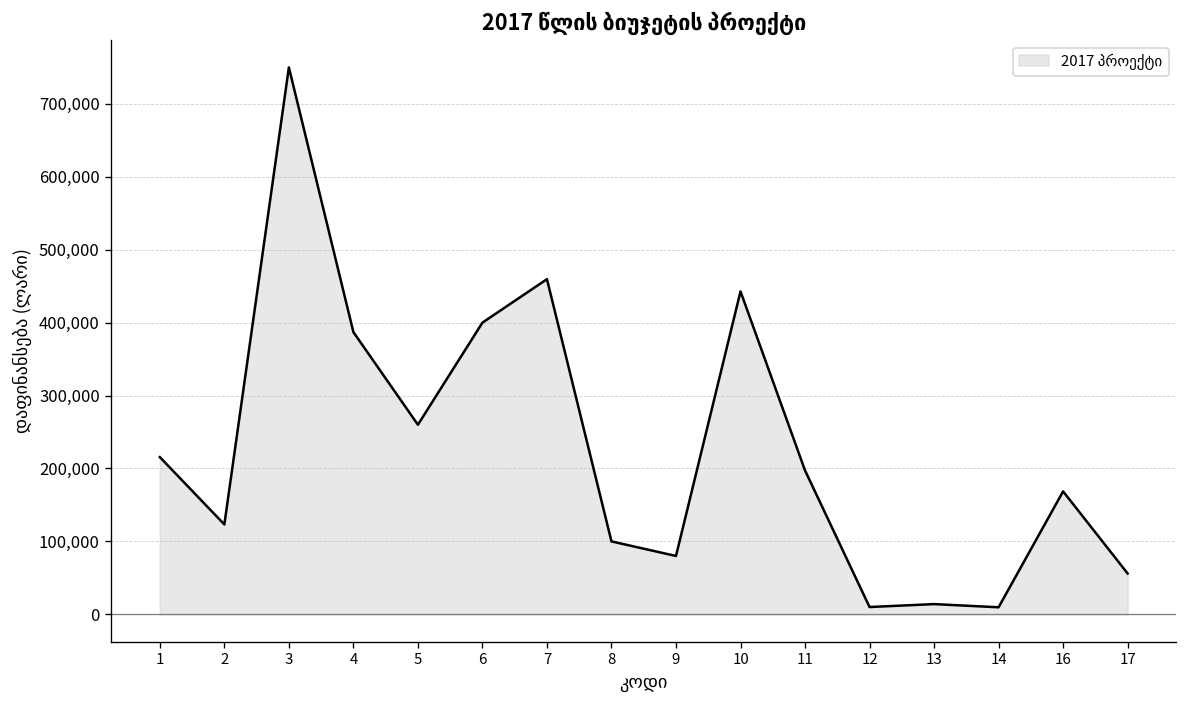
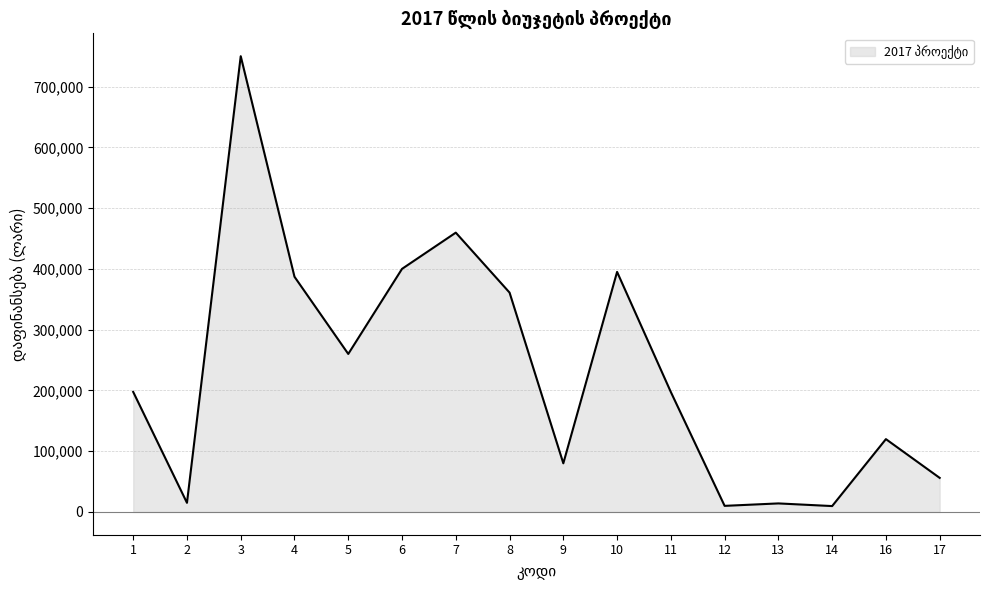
1: 220,000 -> 200,000
2: 120,000 -> 20,000
8: 100,000 -> 360,000
10: 440,000 -> 400,000
16: 170,000 -> 120,000
